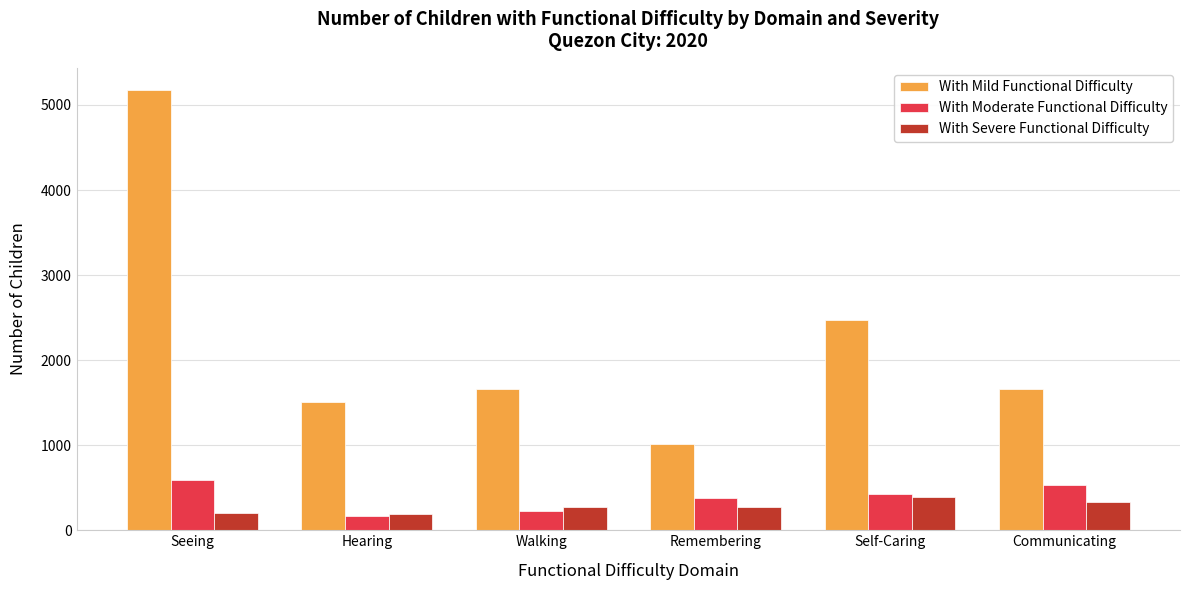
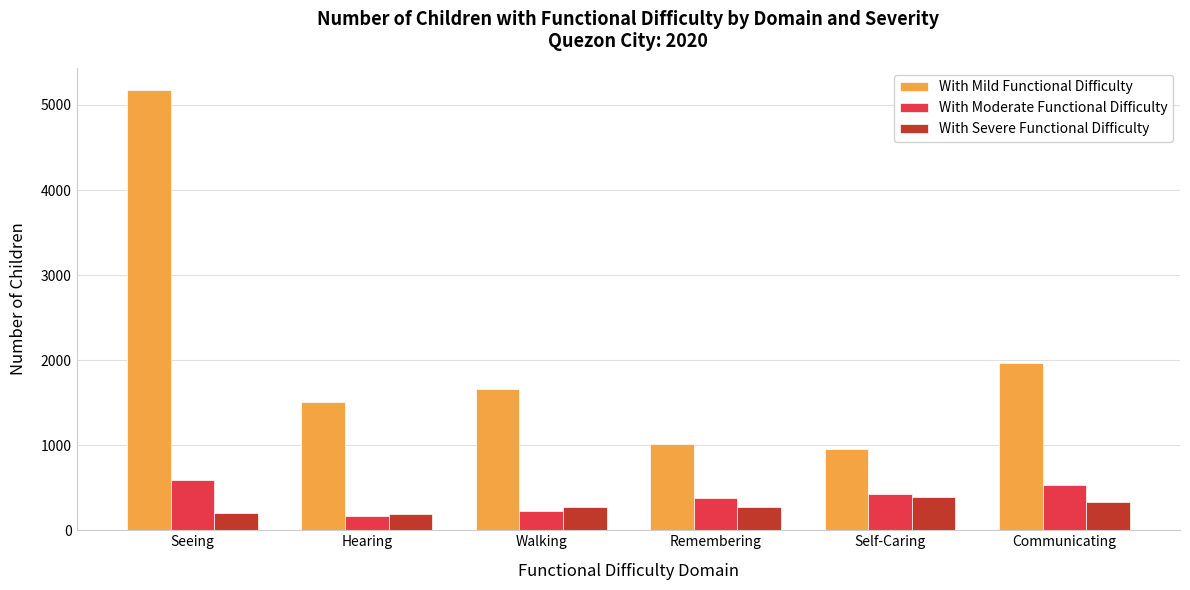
With Mild Functional Difficulty, Self-Caring: 2500 -> 1000
With Mild Functional Difficulty, Communicating: 1700 -> 2000
